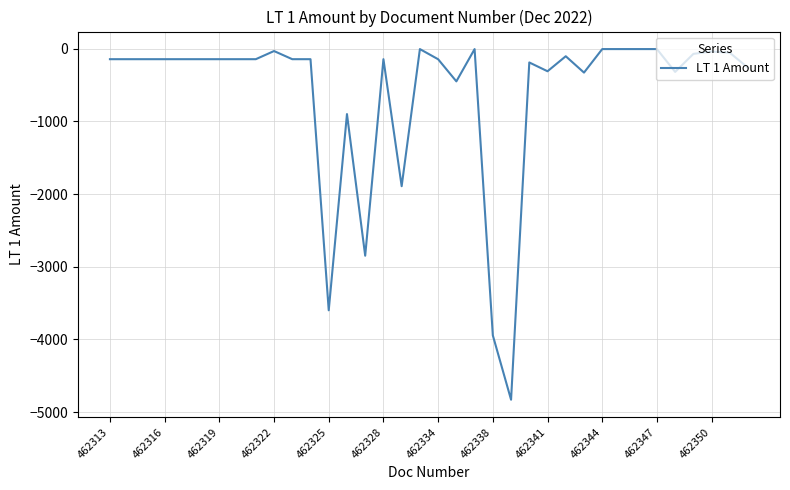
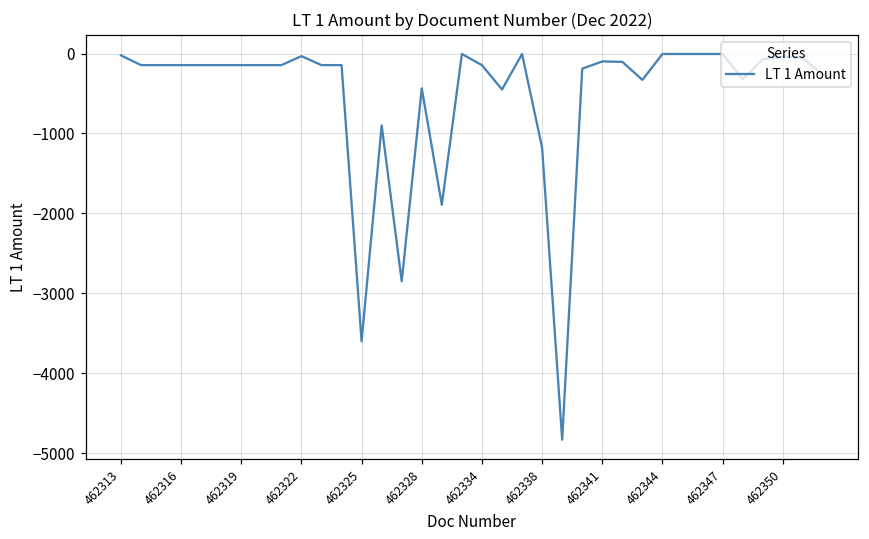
462313: -100 -> 0
462328: -100 -> -400
462338: -3900 -> -1200
462341: -300 -> -100
